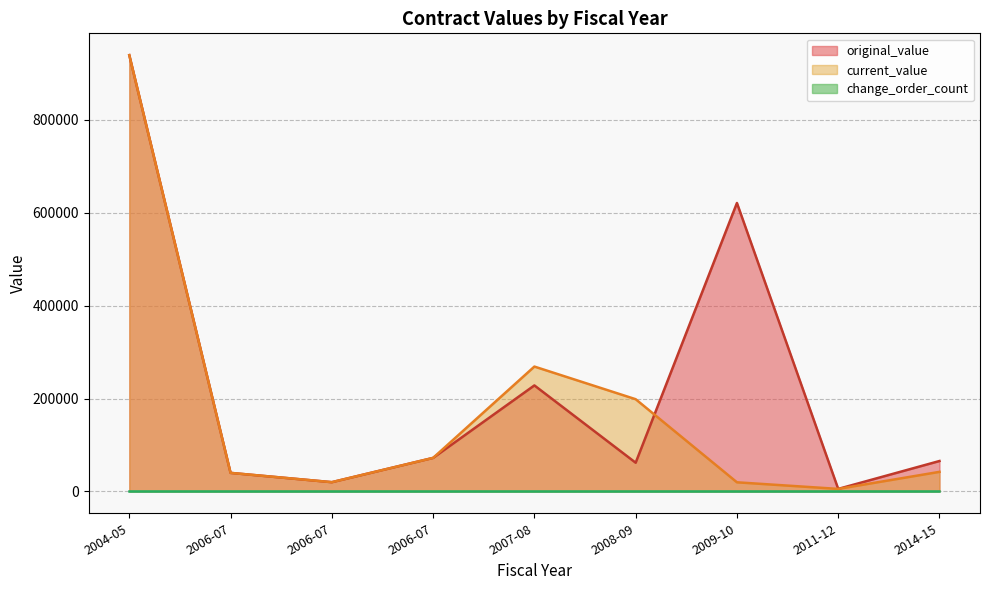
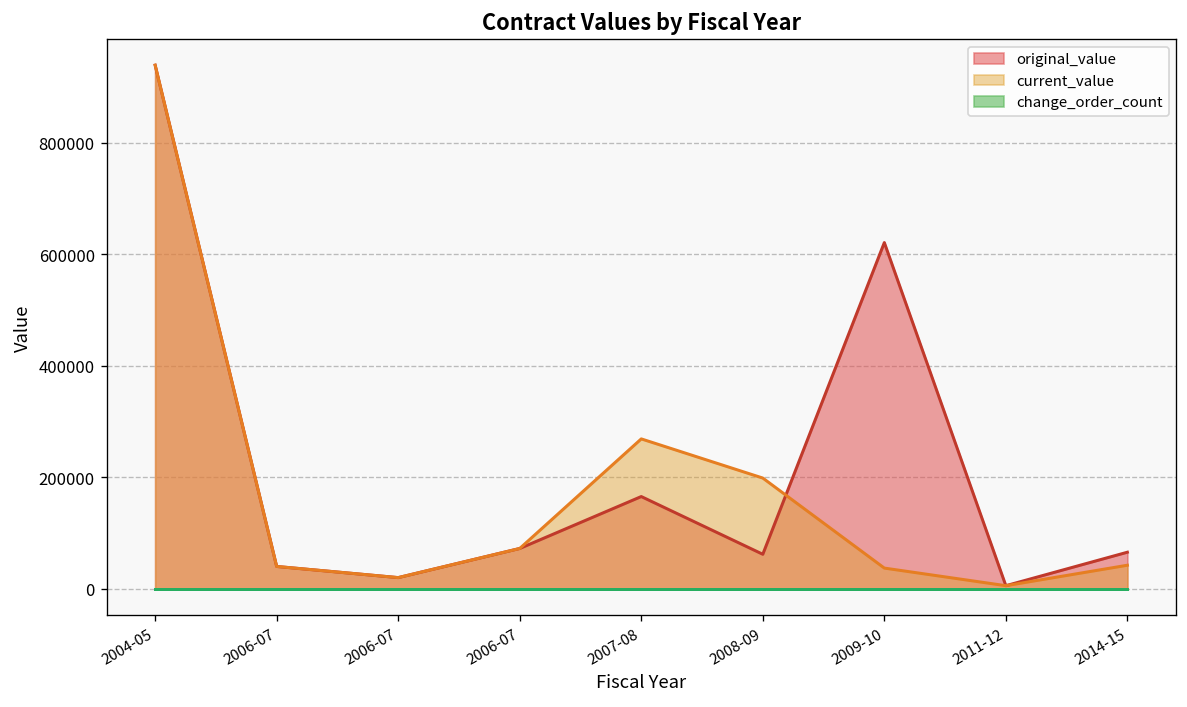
original_value, 2007-08: 230000 -> 170000
current_value, 2009-10: 20000 -> 40000
